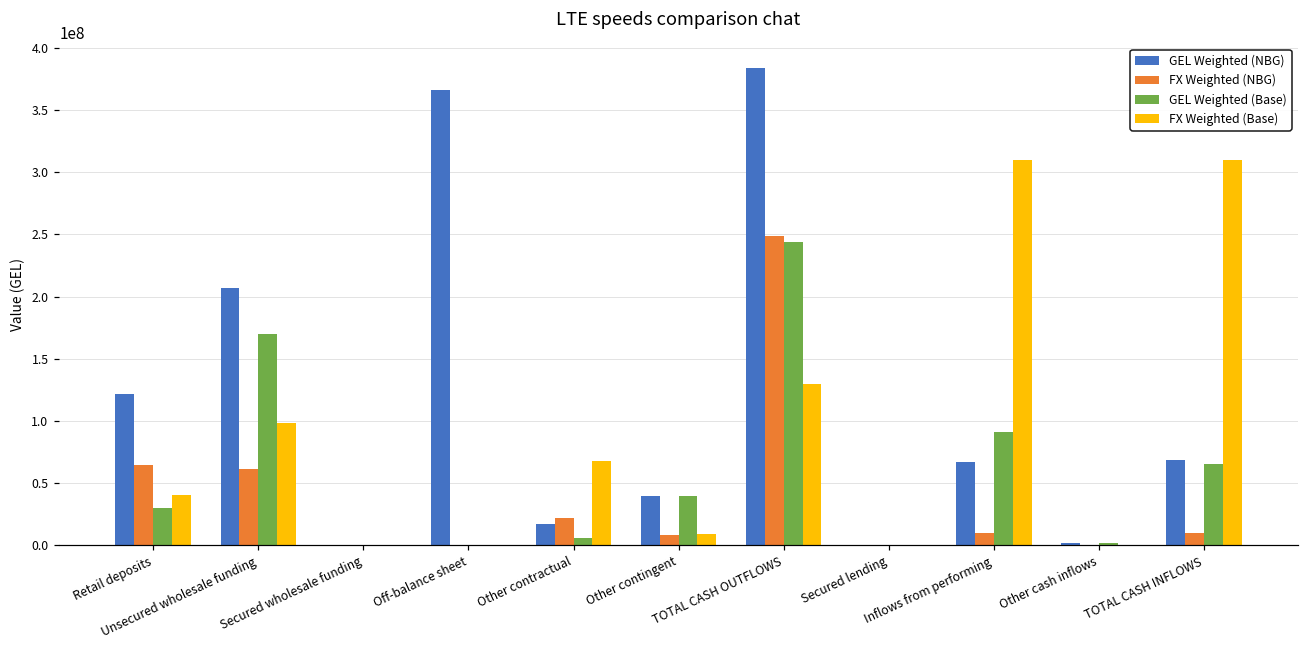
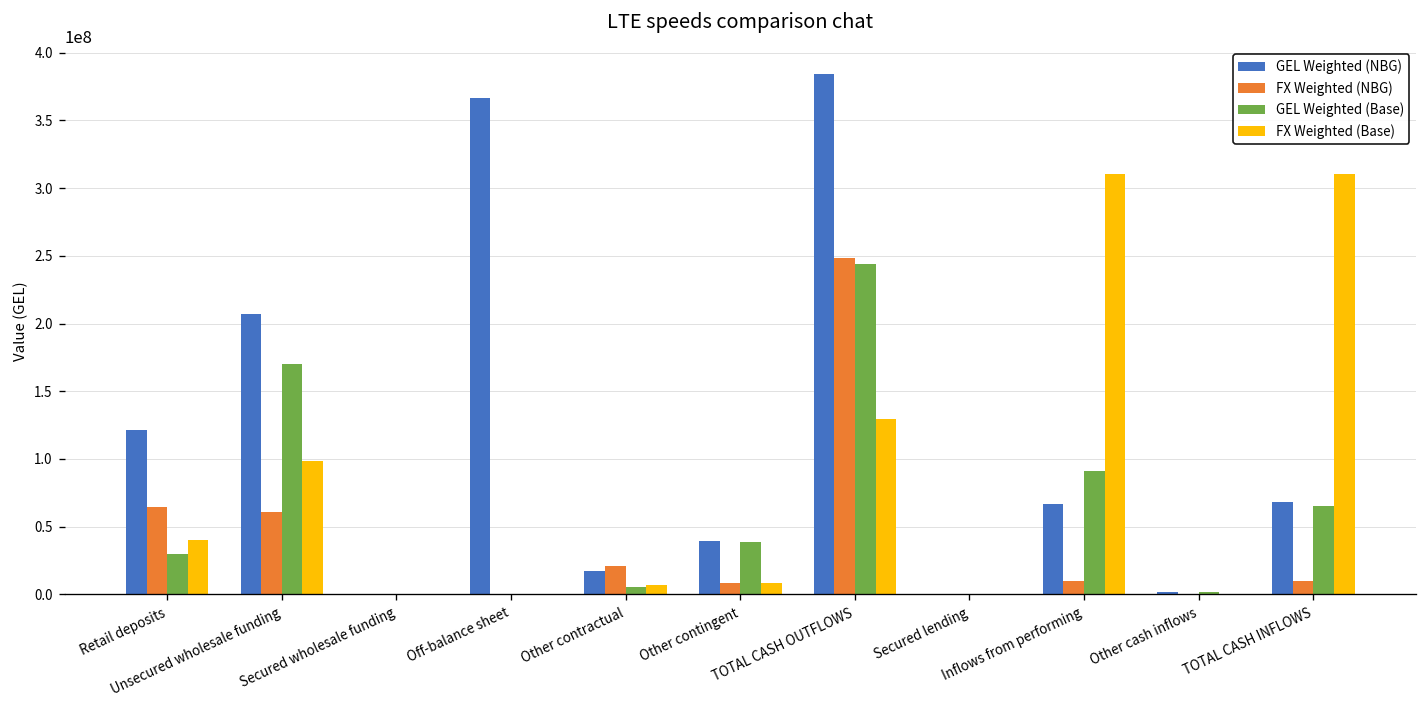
FX Weighted (Base), Other contractual: 68000000 -> 7000000
